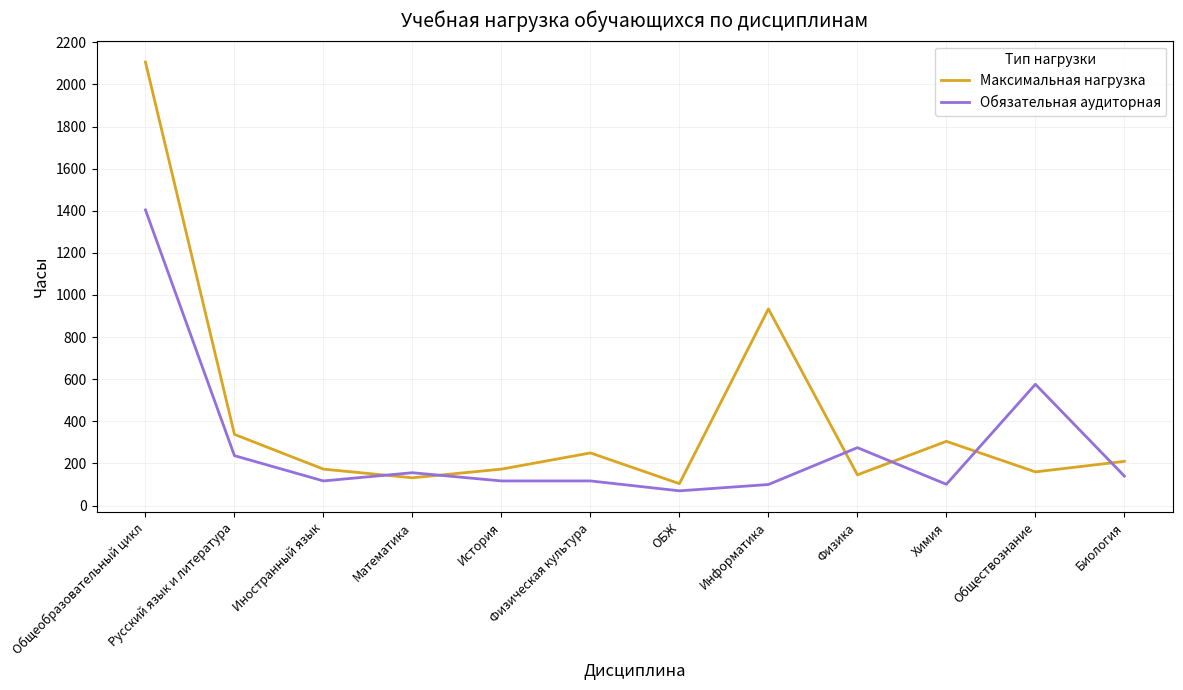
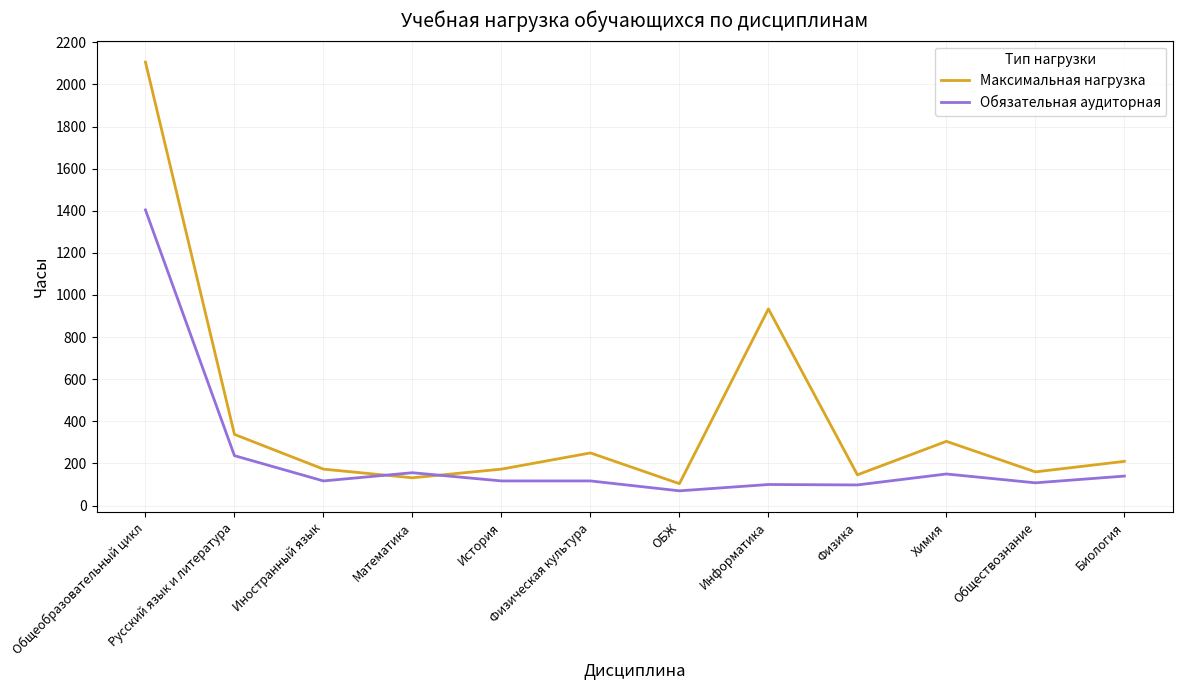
Обязательная аудиторная, Физика: 280 -> 100
Обязательная аудиторная, Химия: 100 -> 150
Обязательная аудиторная, Обществознание: 580 -> 110
